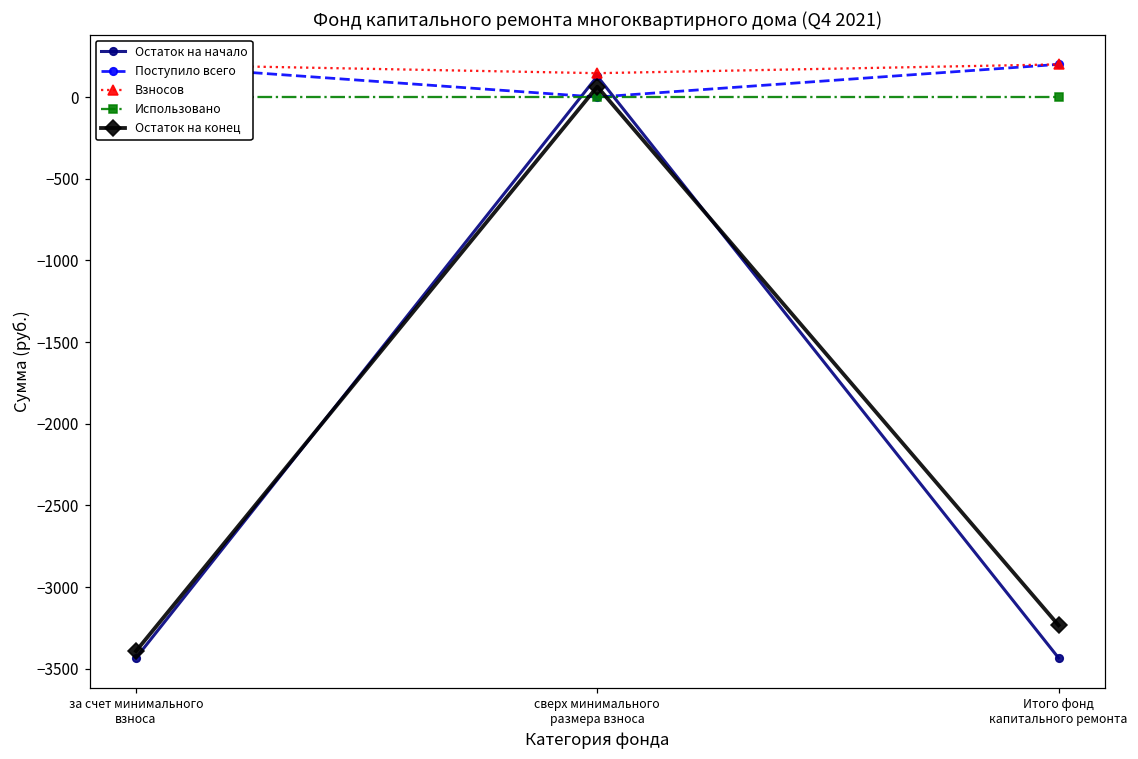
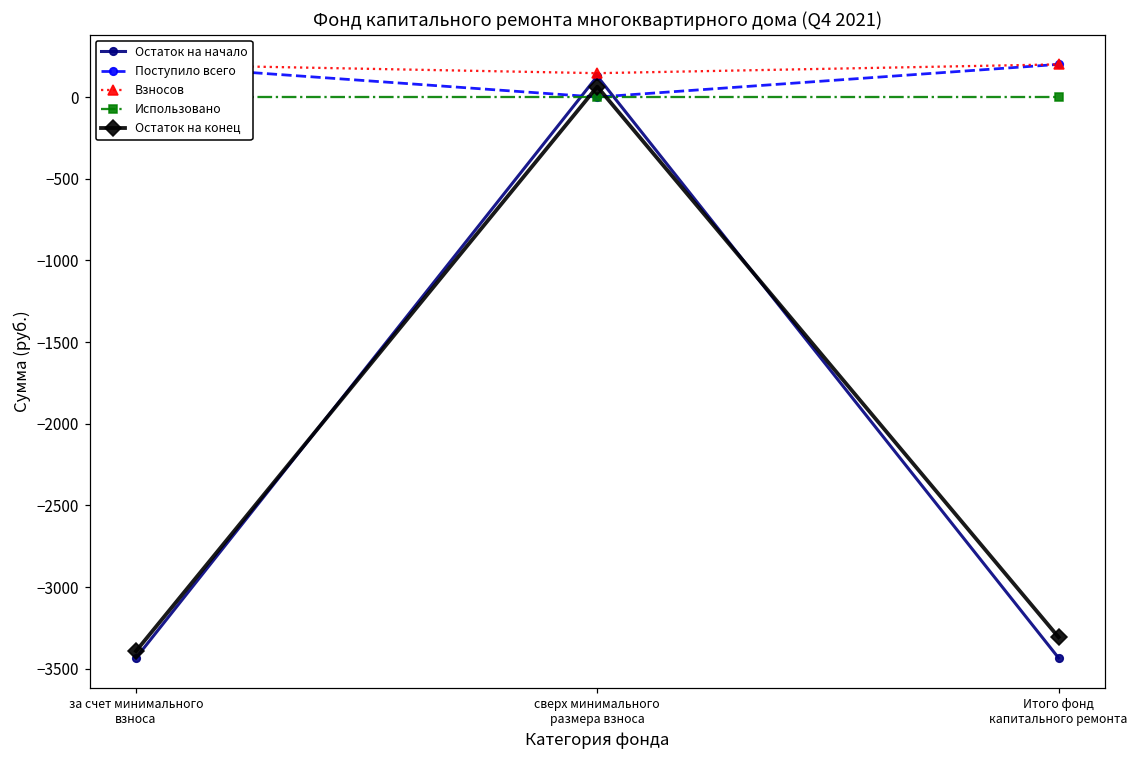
Остаток на конец, Итого фонд капитального ремонта: -3230 -> -3310
